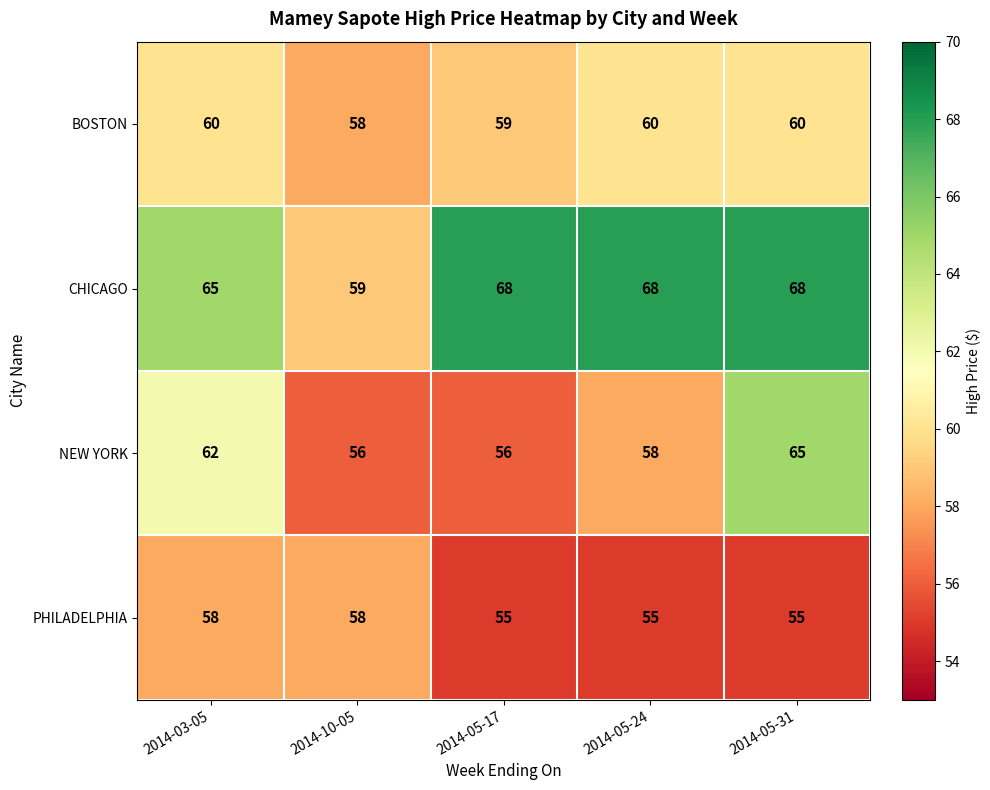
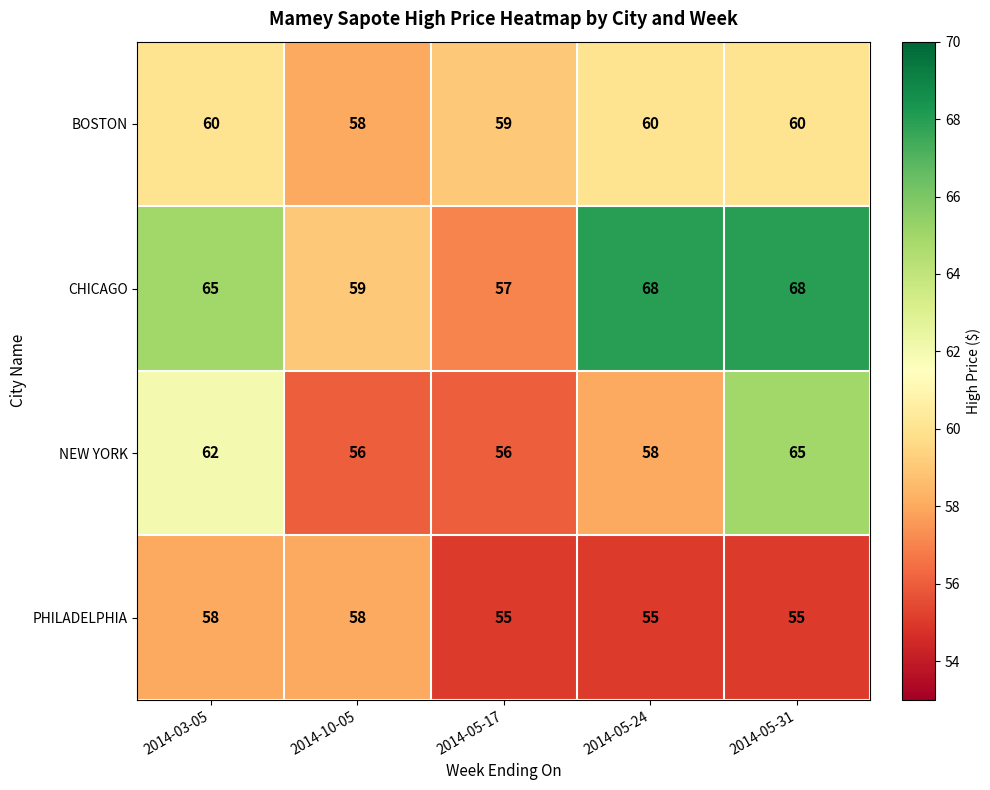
CHICAGO, 2014-05-17: 68 -> 57
